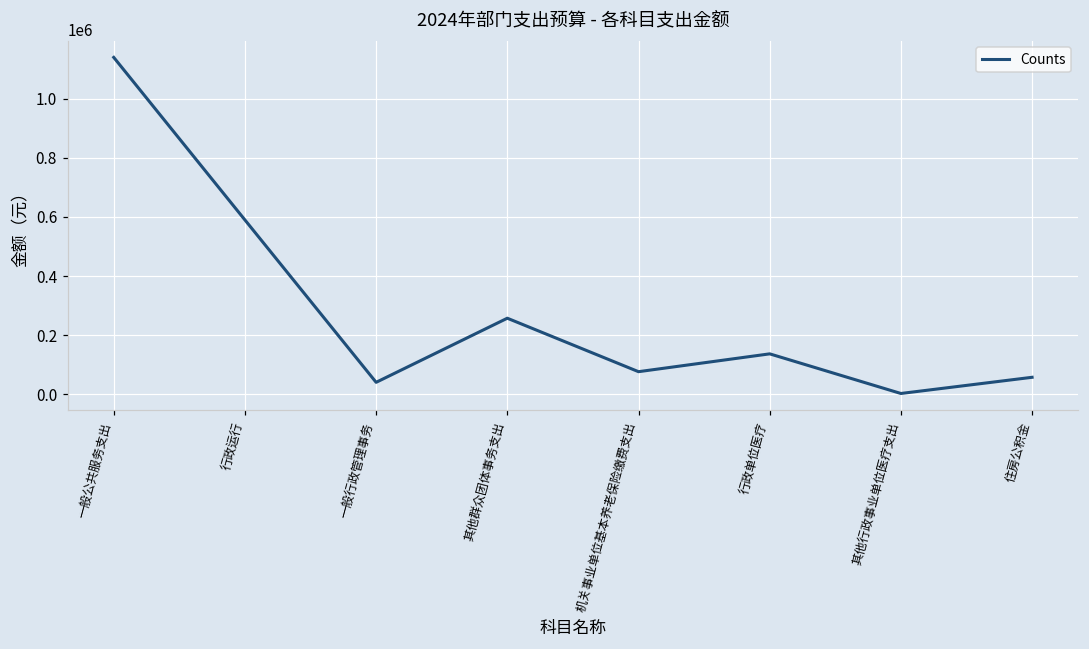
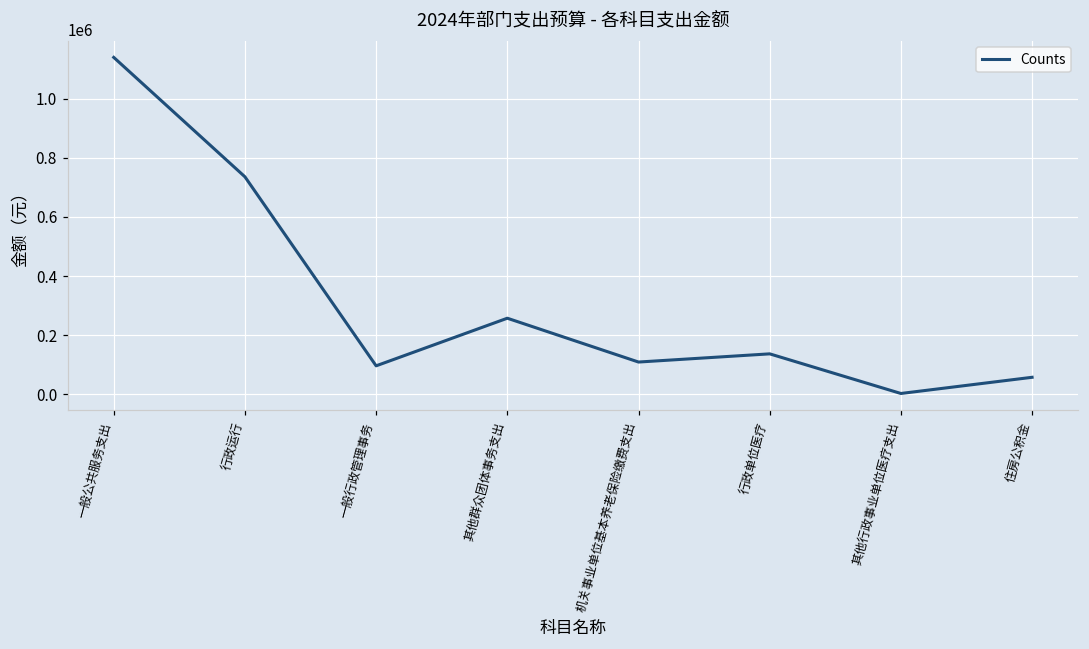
行政运行: 590000 -> 740000
一般行政管理事务: 40000 -> 100000
机关事业单位基本养老保险缴费支出: 80000 -> 110000
